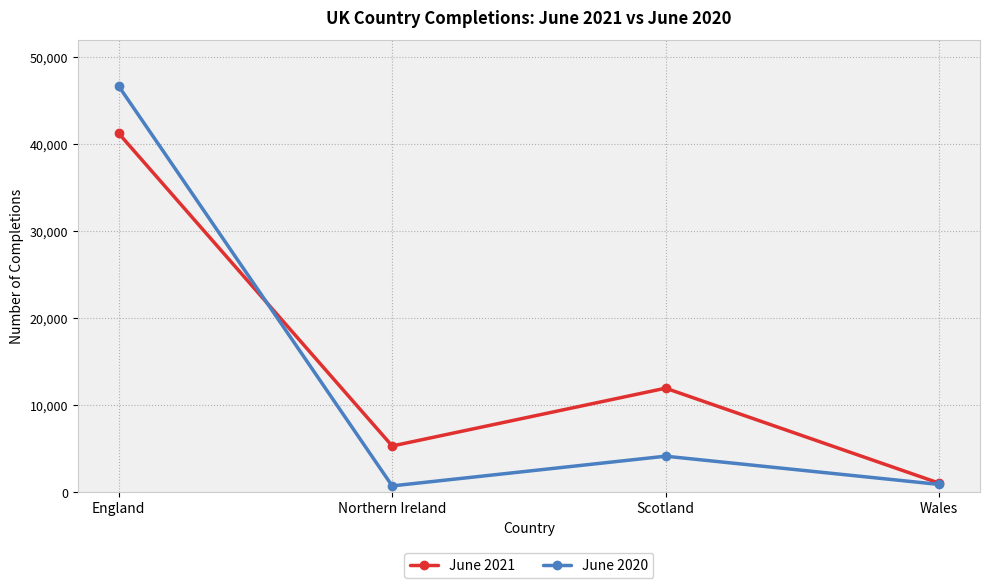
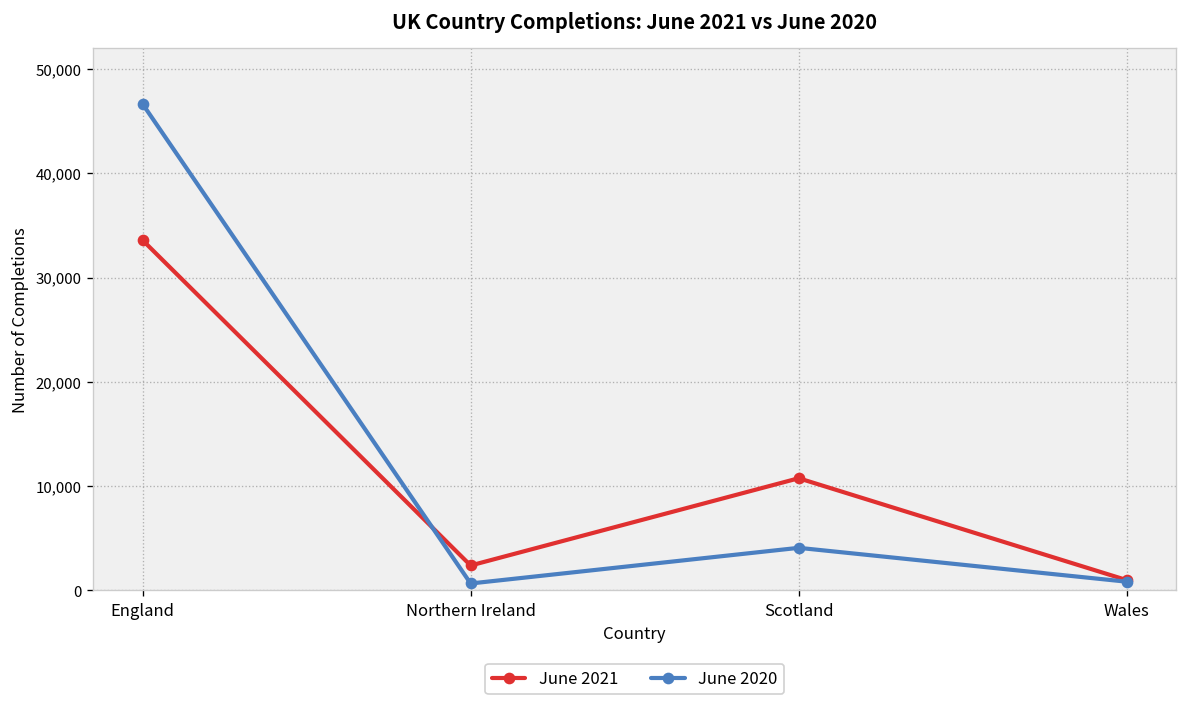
June 2021, England: 41,000 -> 34,000
June 2021, Northern Ireland: 5,000 -> 2,000
June 2021, Scotland: 12,000 -> 11,000
